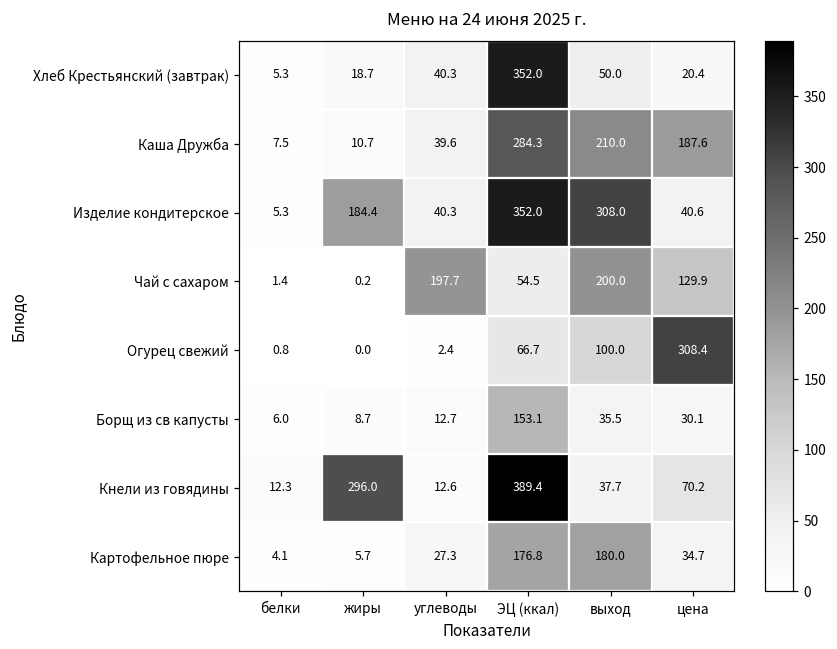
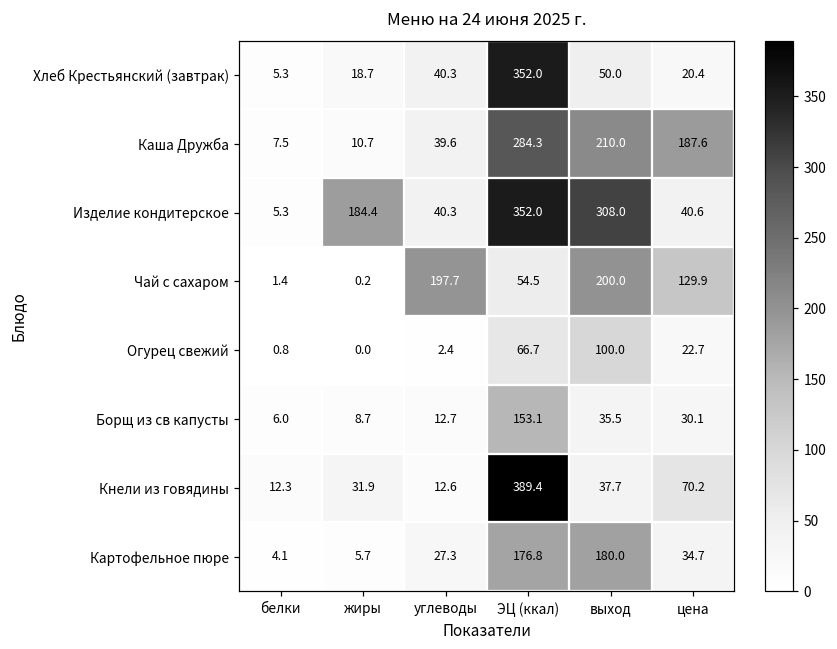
Огурец свежий, цена: 308.4 -> 22.7
Кнели из говядины, жиры: 296.0 -> 31.9
